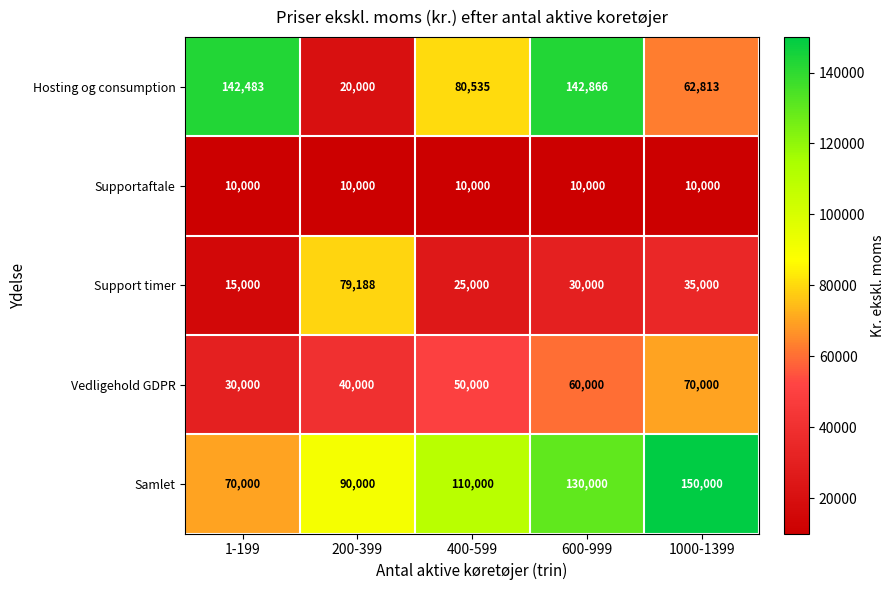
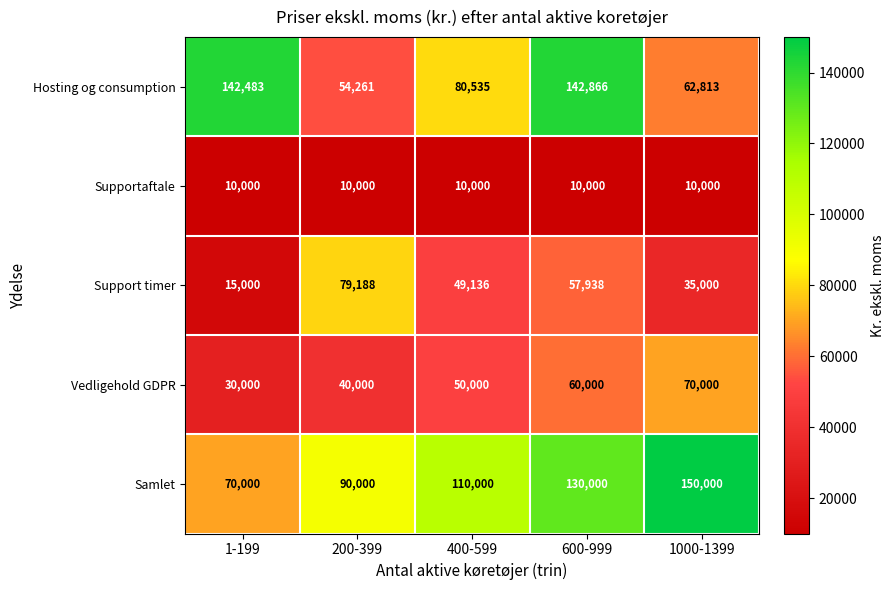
Hosting og consumption, 200-399: 20,000 -> 54,261
Support timer, 400-599: 25,000 -> 49,136
Support timer, 600-999: 30,000 -> 57,938
